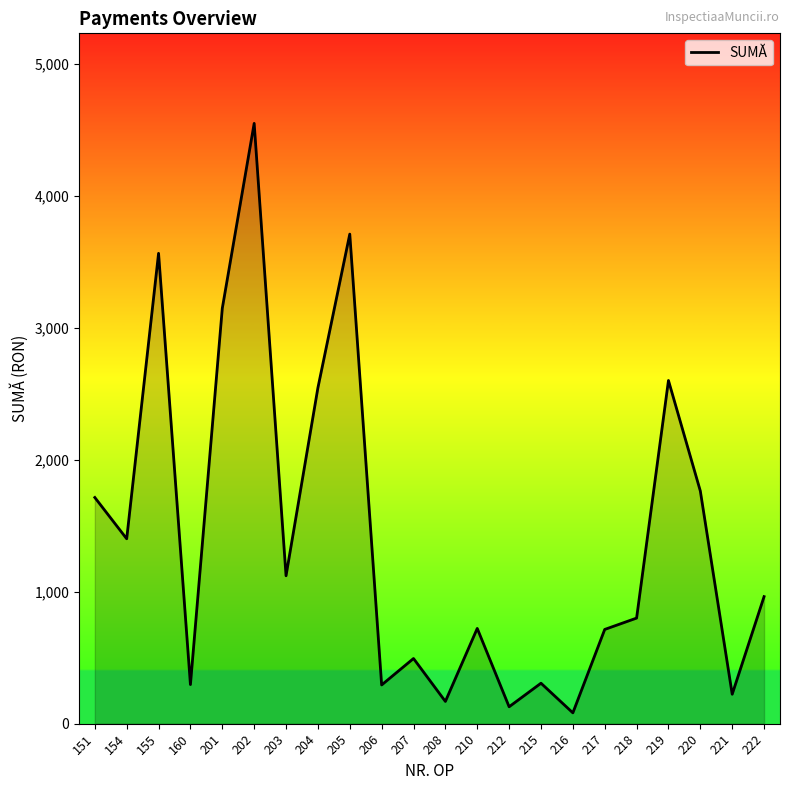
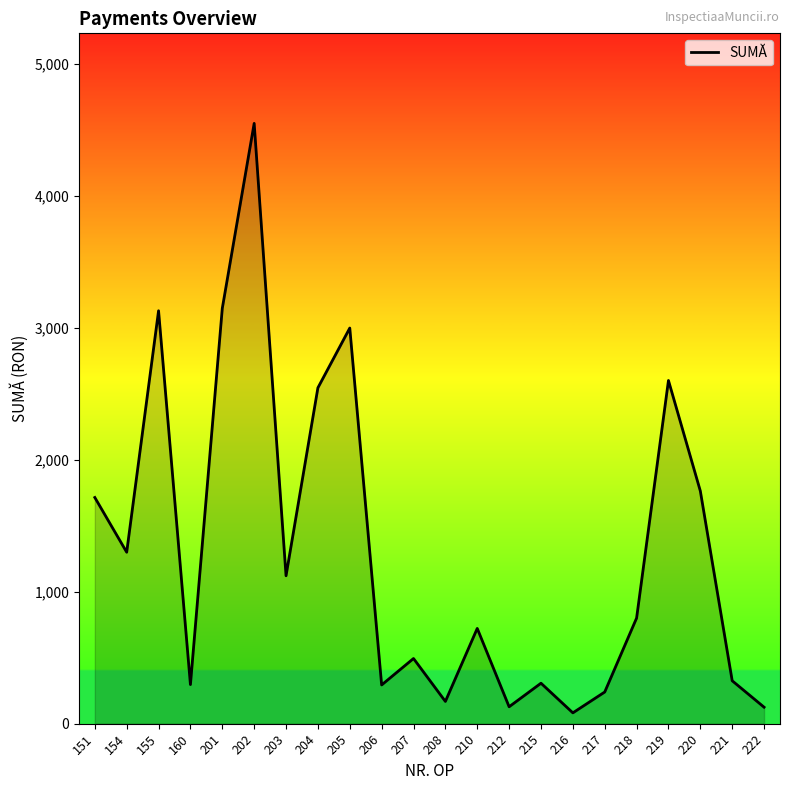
154: 1,400 -> 1,300
155: 3,560 -> 3,130
205: 3,710 -> 3,000
217: 710 -> 240
221: 220 -> 330
222: 960 -> 120
